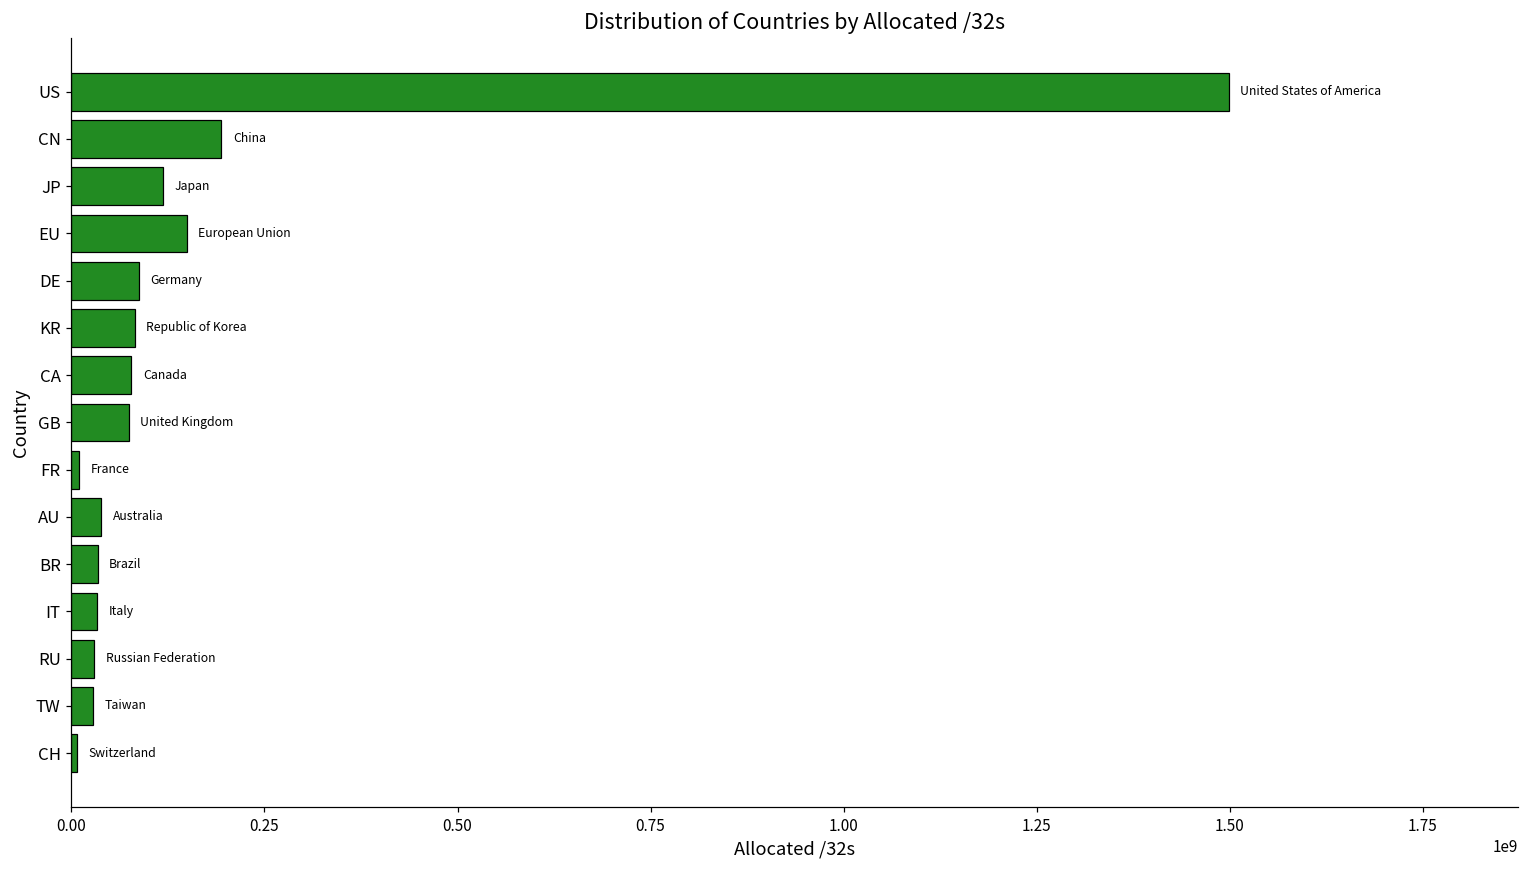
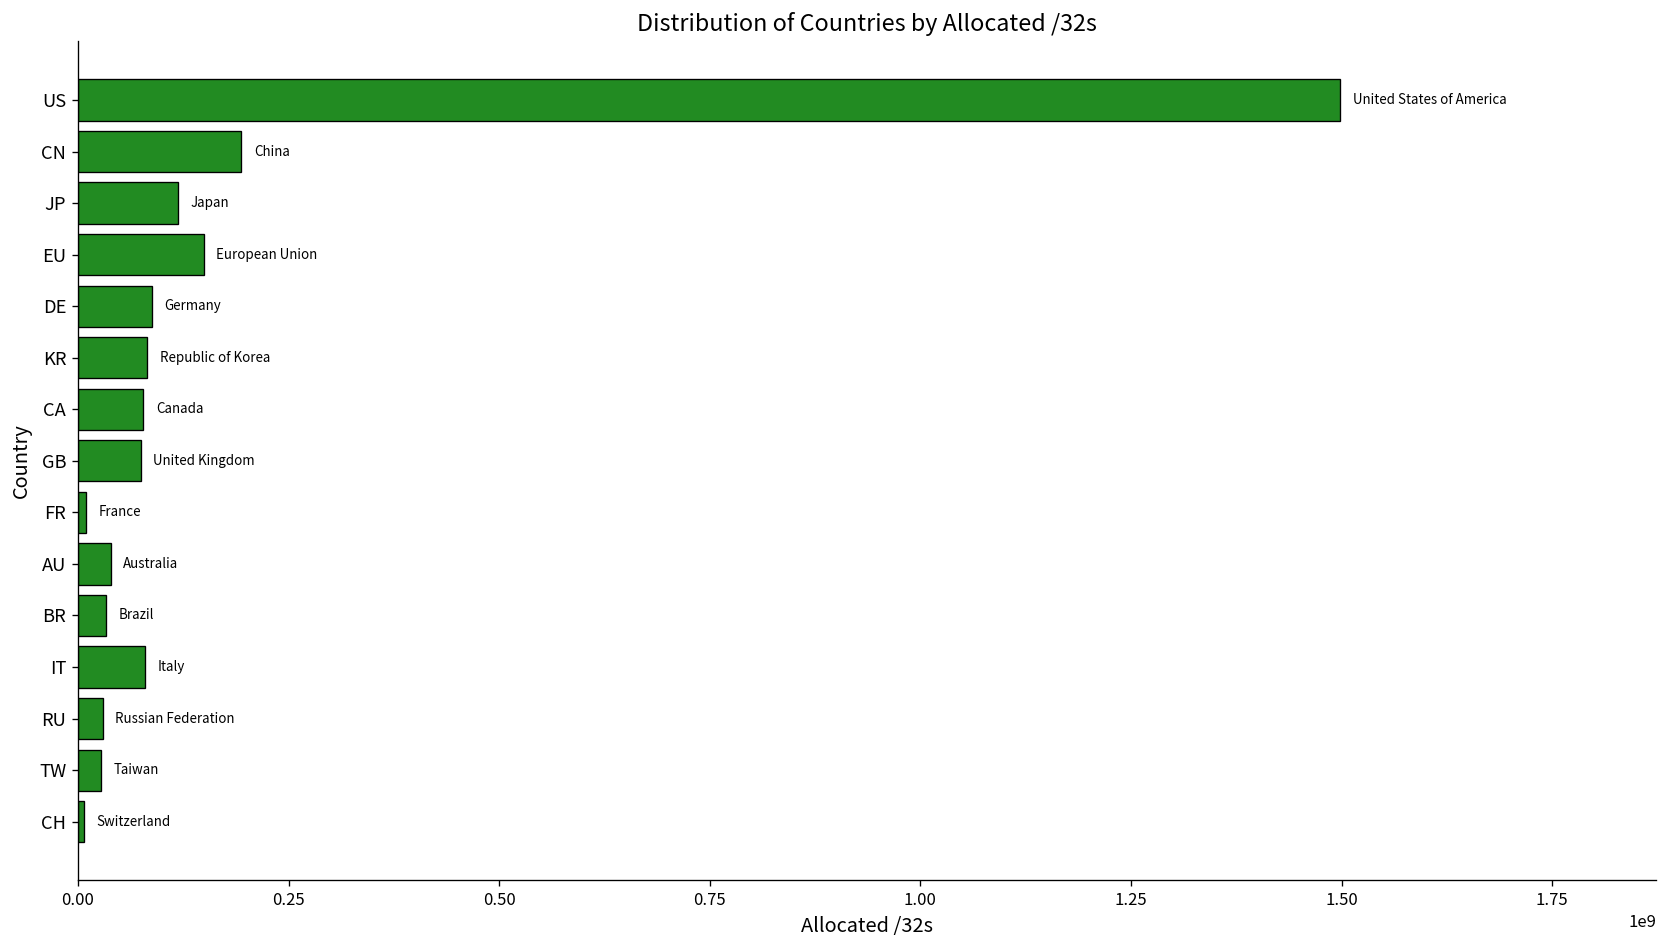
IT: 30000000 -> 80000000
